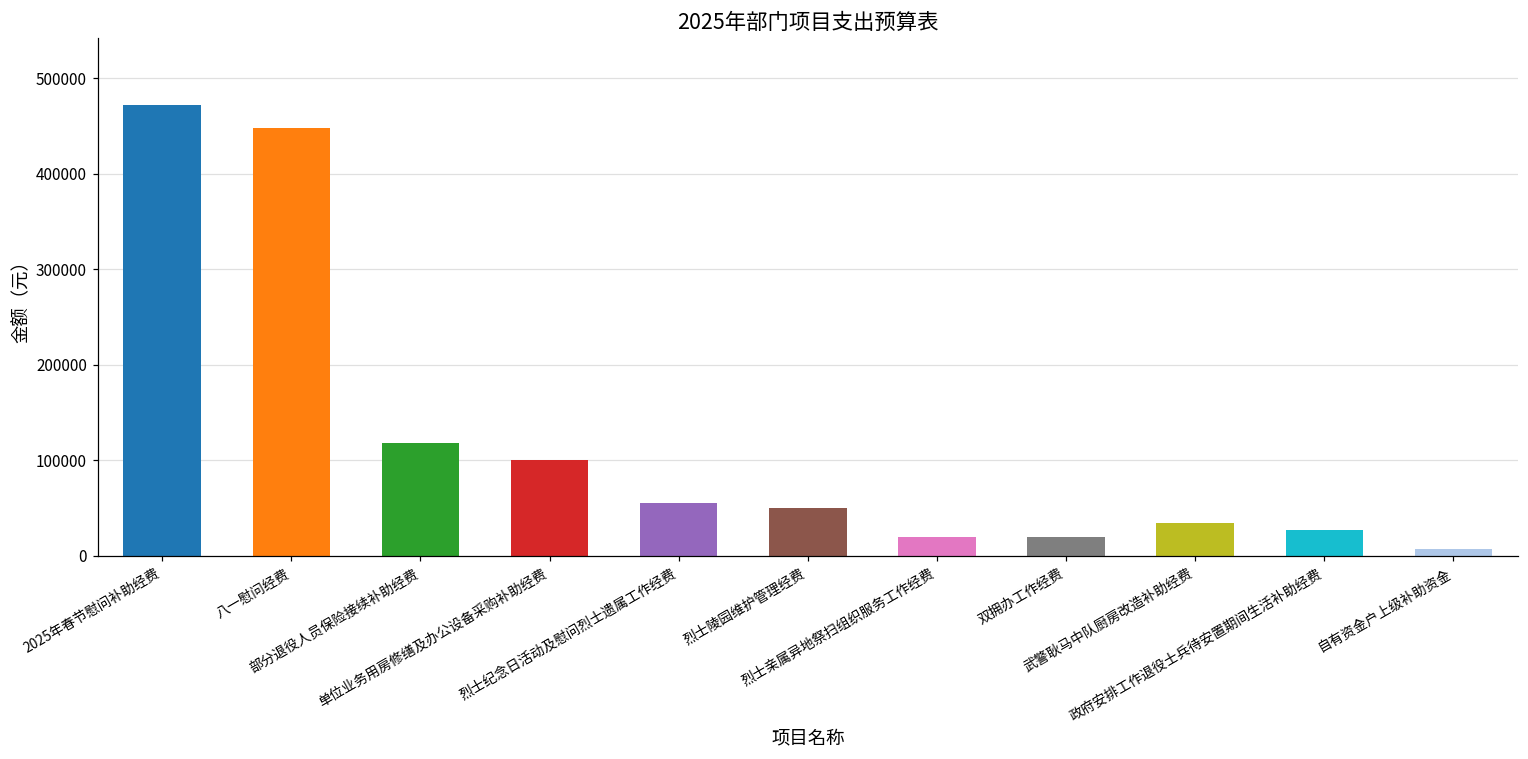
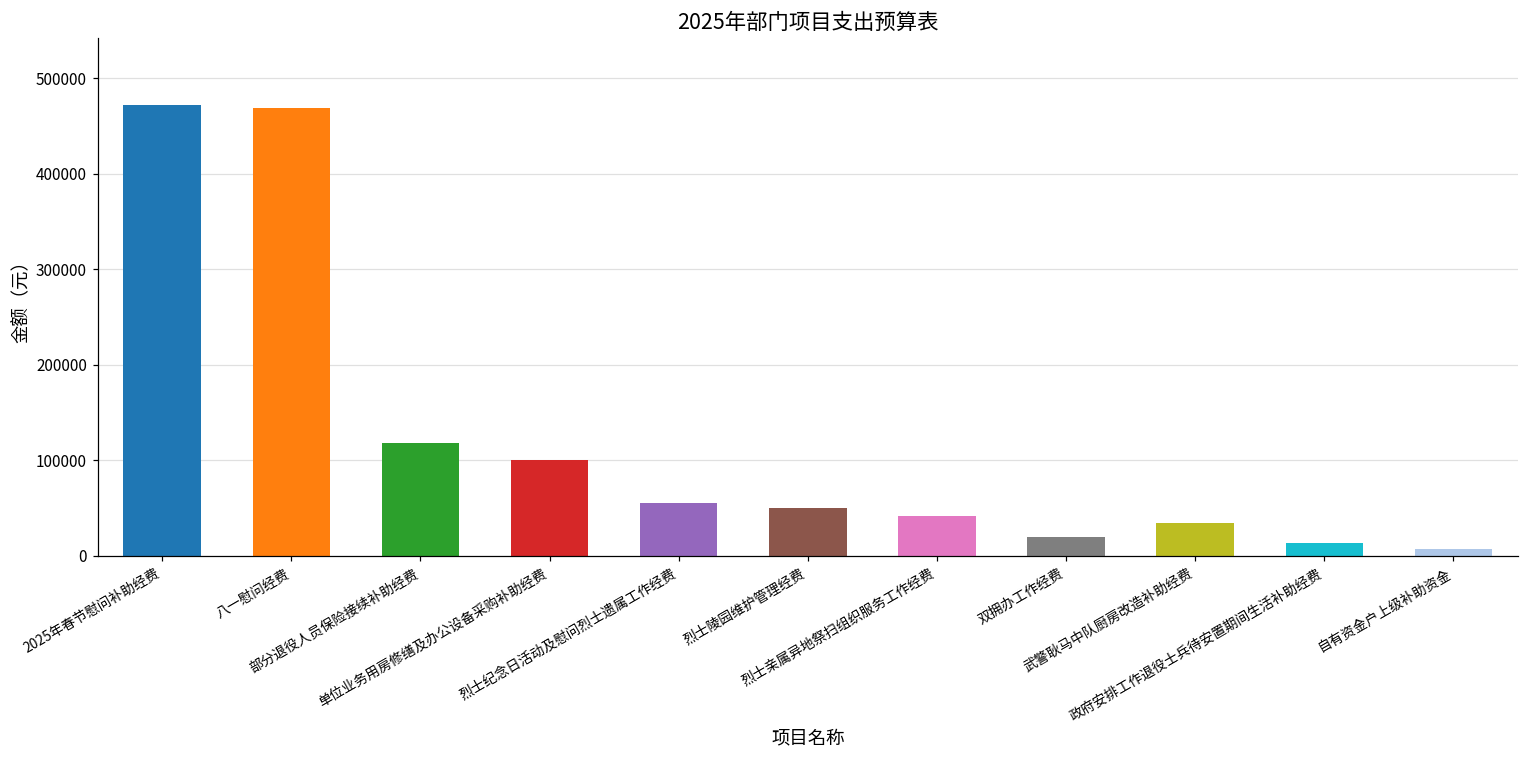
八一慰问经费: 450000 -> 470000
烈士亲属异地祭扫组织服务工作经费: 20000 -> 40000
政府安排工作退役士兵待安置期间生活补助经费: 30000 -> 10000
